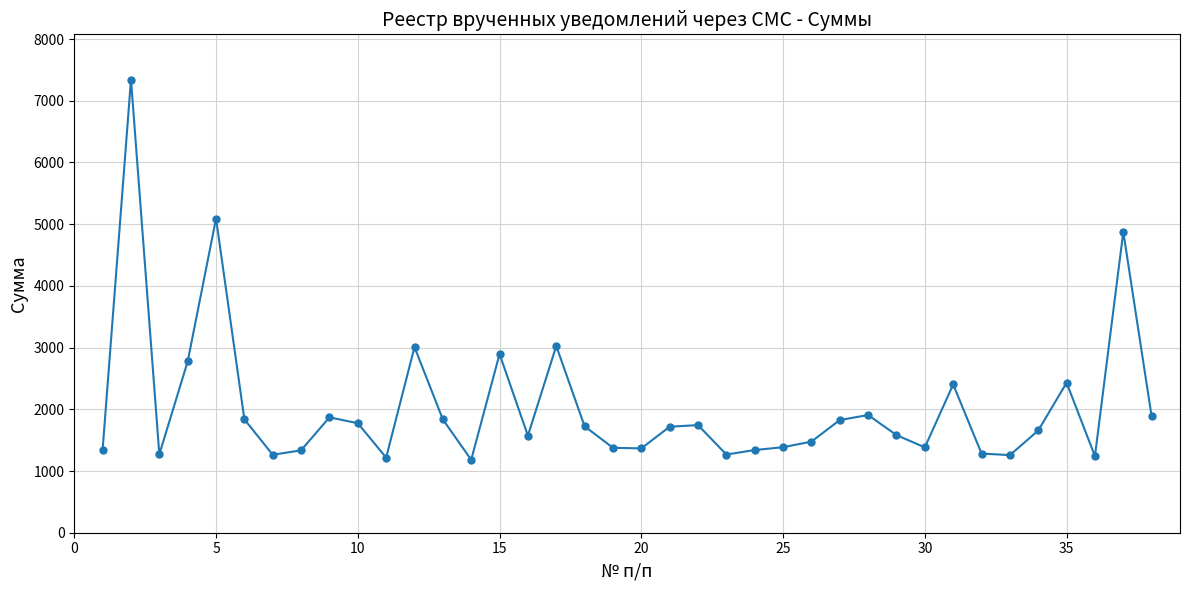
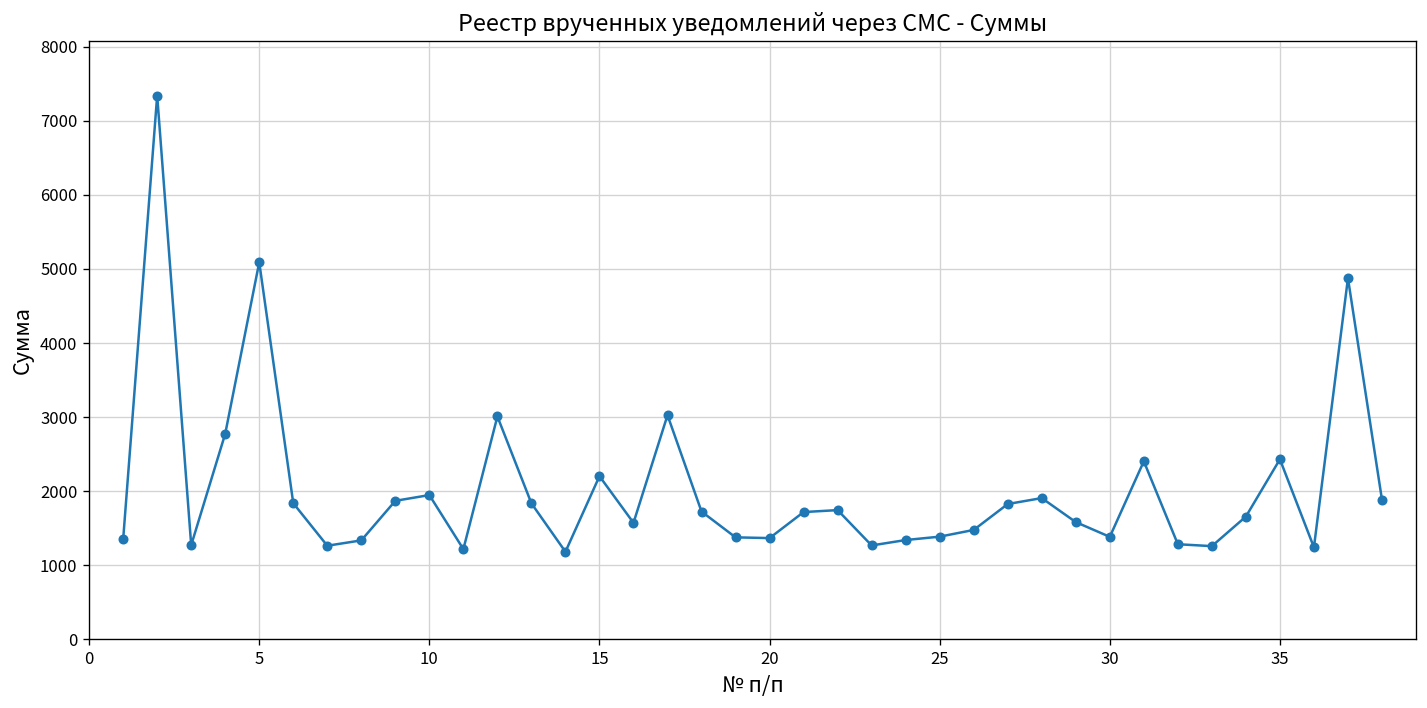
10: 1800 -> 1900
15: 2900 -> 2200
